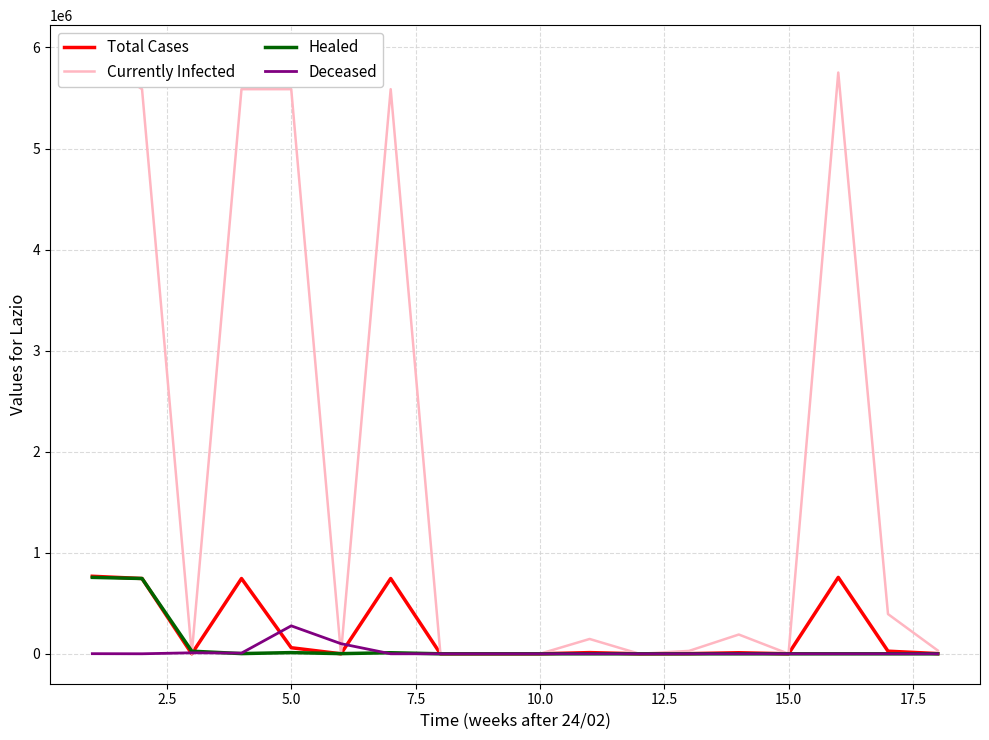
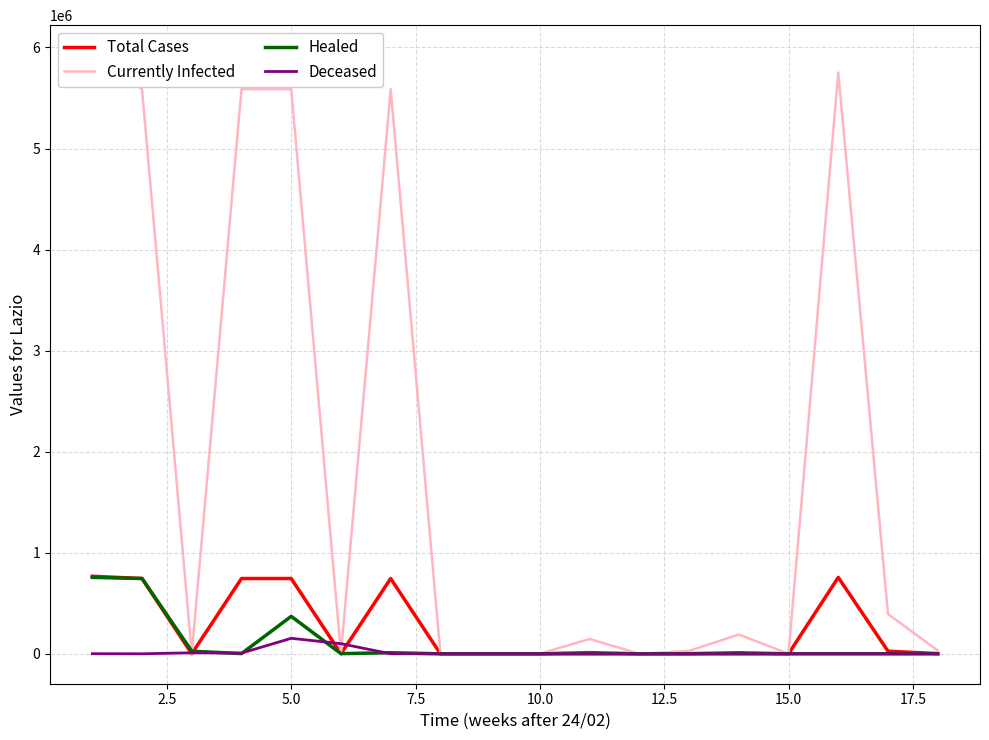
Total Cases, 5.0: 60000 -> 740000
Healed, 5.0: 10000 -> 370000
Deceased, 5.0: 280000 -> 150000
